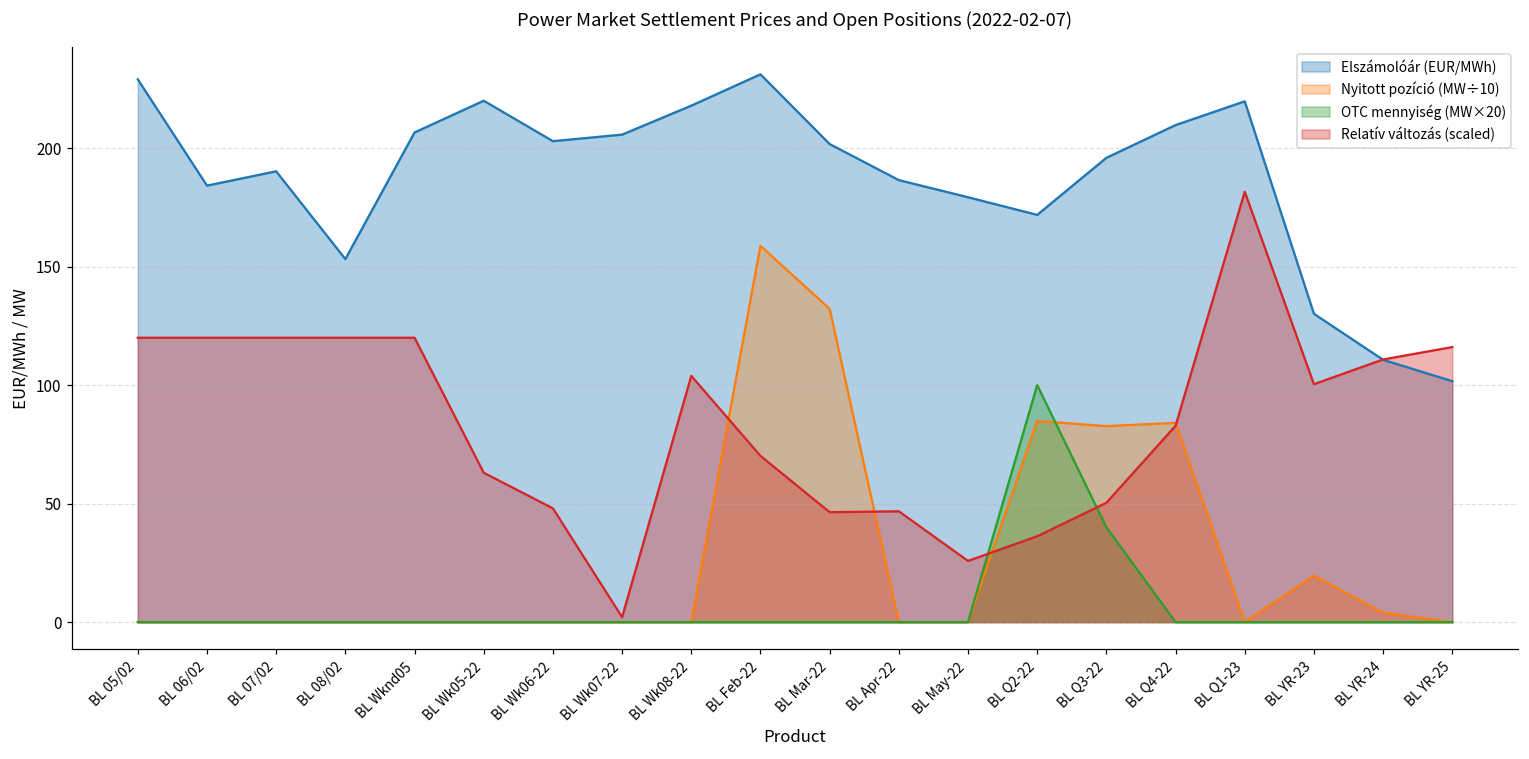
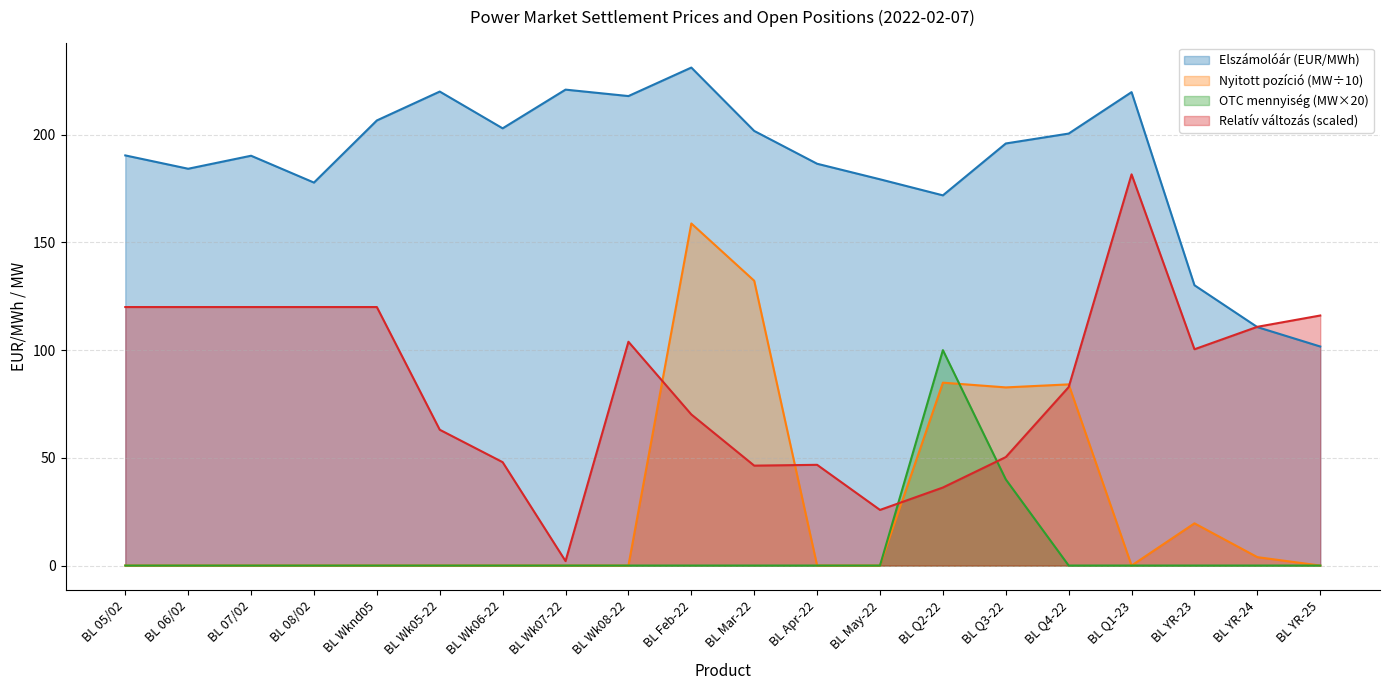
Elszámolóár (EUR/MWh), BL 05/02: 229 -> 190
Elszámolóár (EUR/MWh), BL 08/02: 153 -> 178
Elszámolóár (EUR/MWh), BL Wk07-22: 206 -> 221
Elszámolóár (EUR/MWh), BL Q4-22: 210 -> 201
